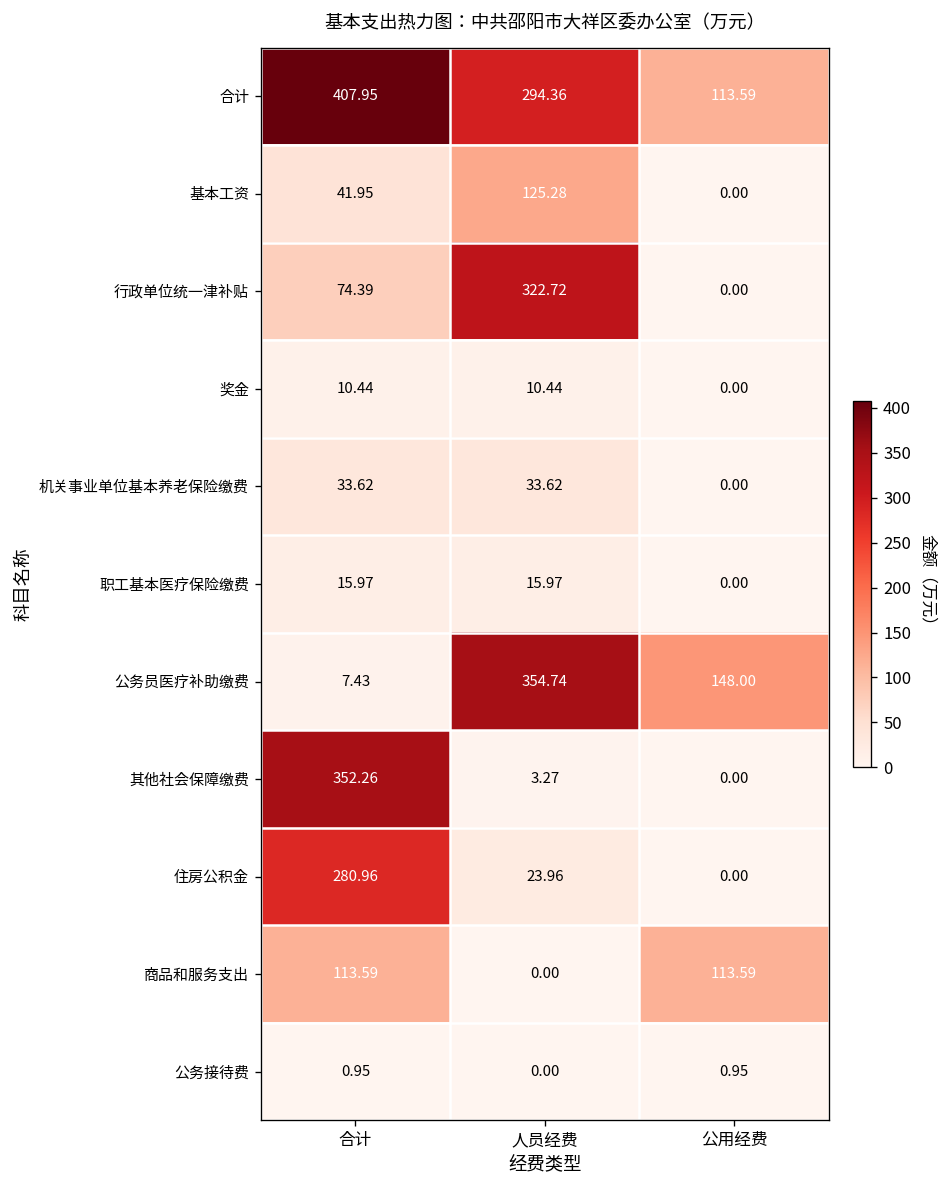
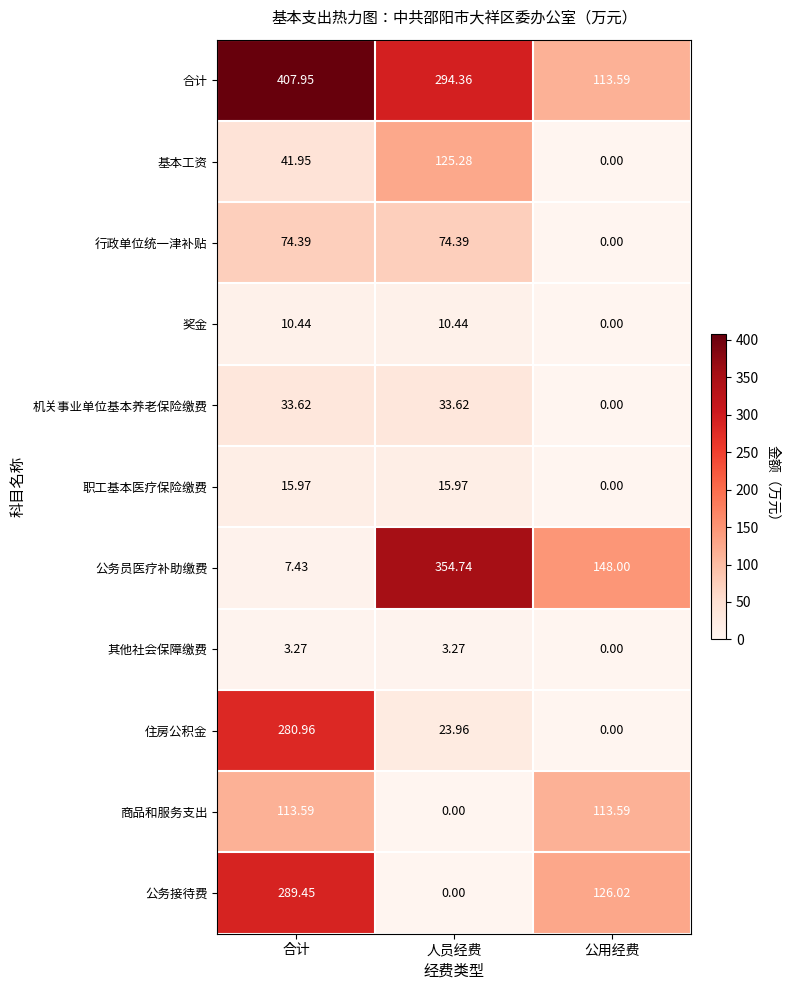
行政单位统一津补贴, 人员经费: 322.72 -> 74.39
其他社会保障缴费, 合计: 352.26 -> 3.27
公务接待费, 合计: 0.95 -> 289.45
公务接待费, 公用经费: 0.95 -> 126.02
